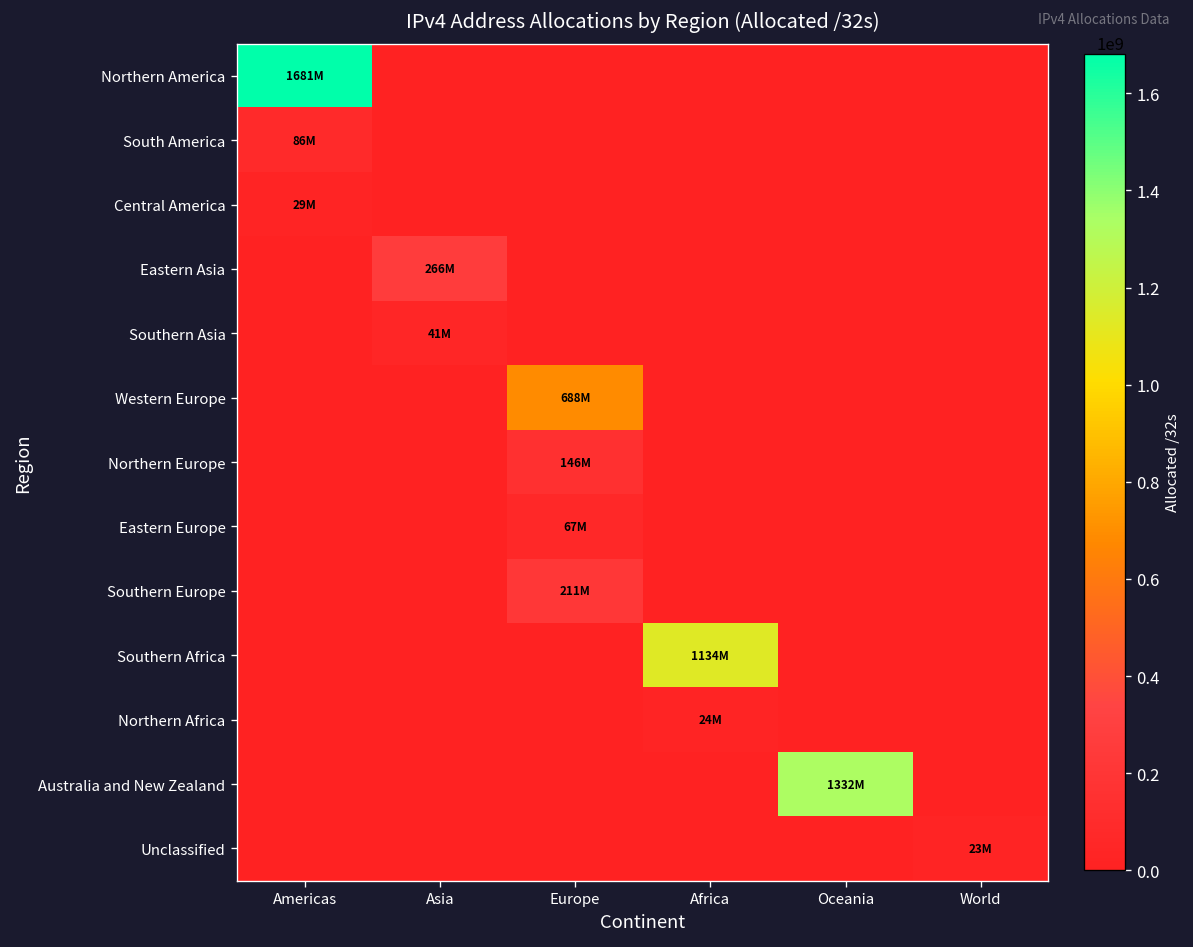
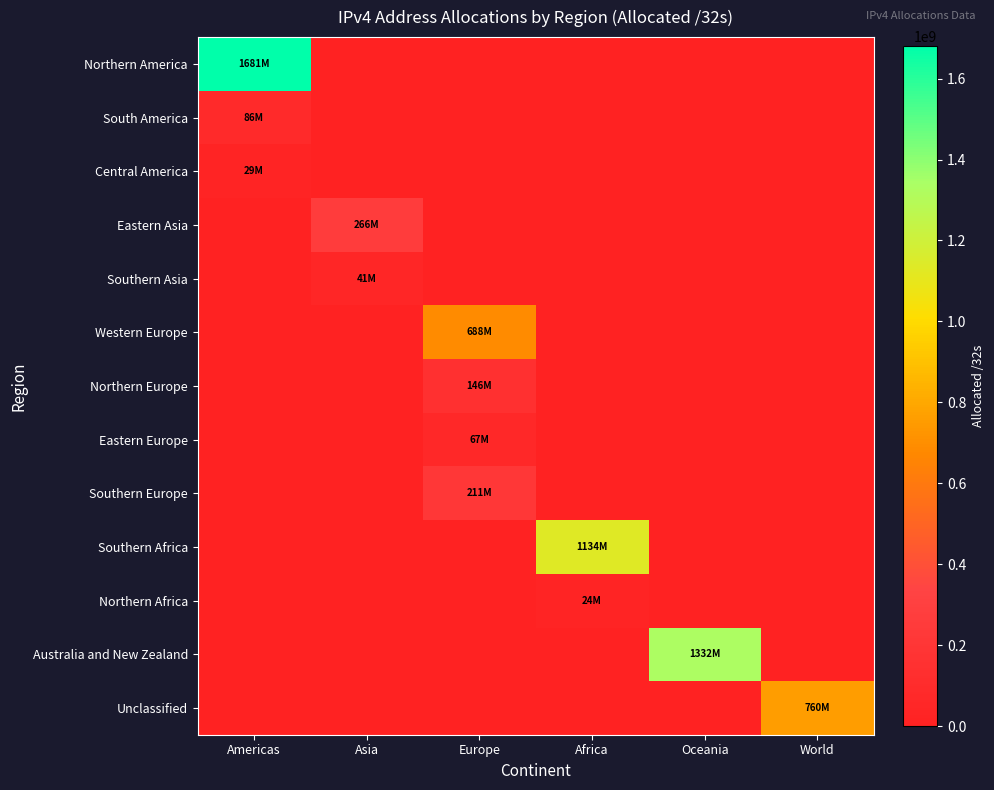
Unclassified, World: 23M -> 760M
